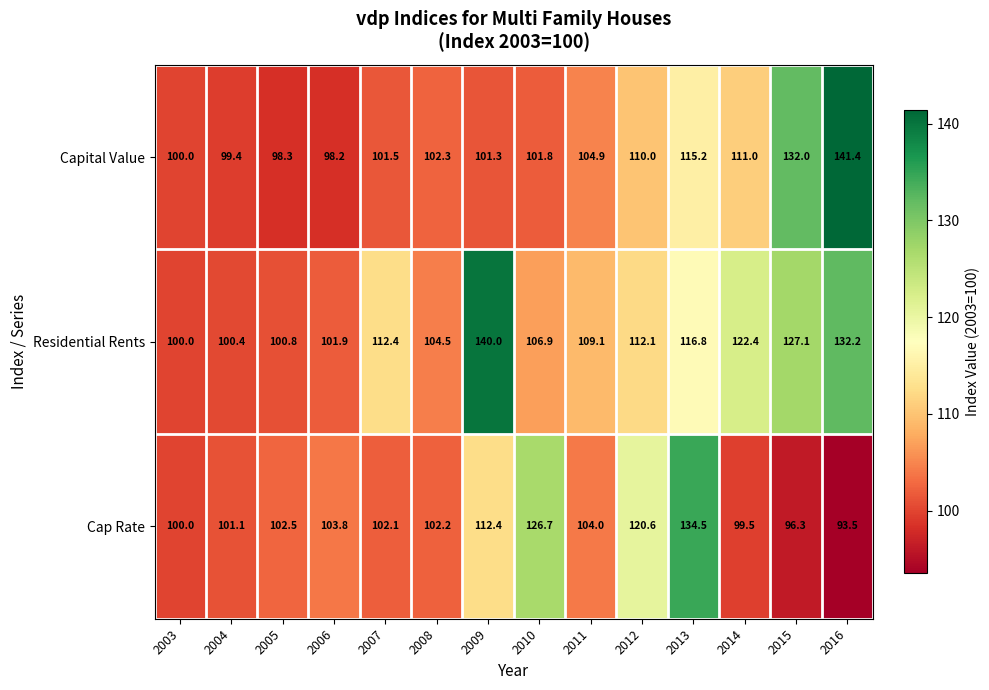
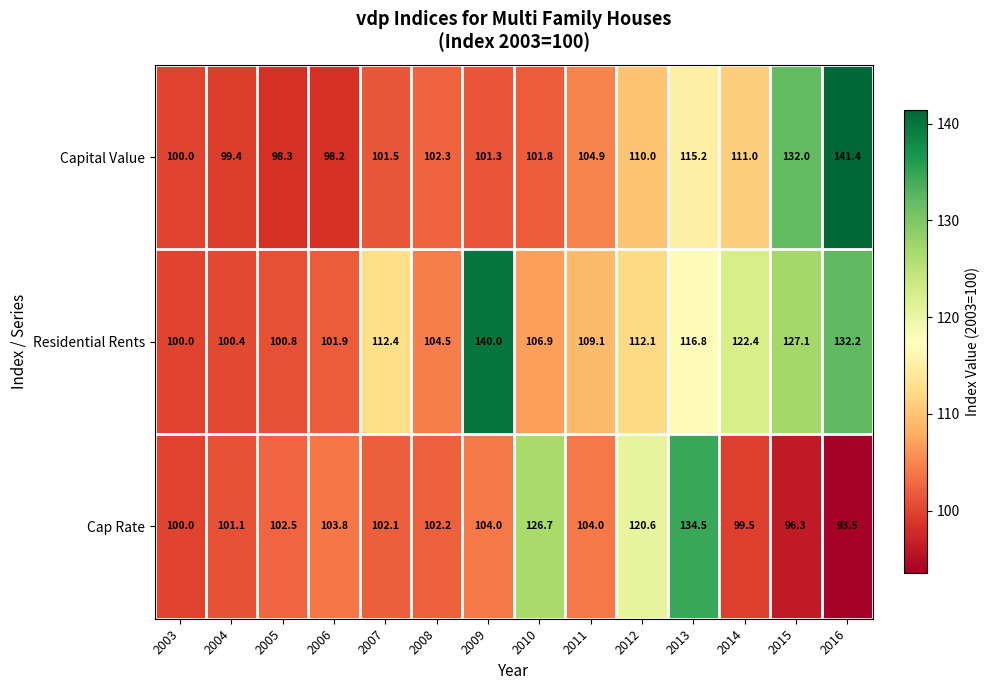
Cap Rate, 2009: 112.4 -> 104.0
